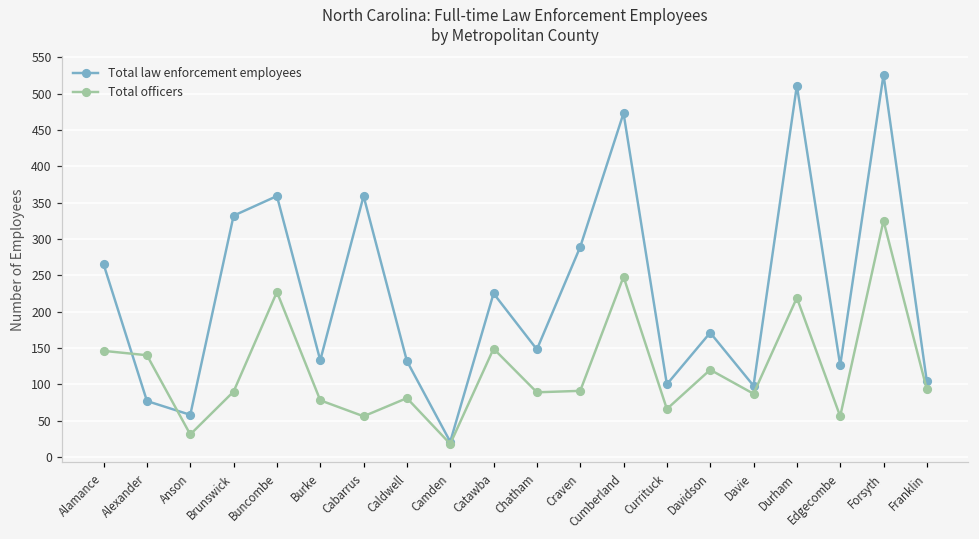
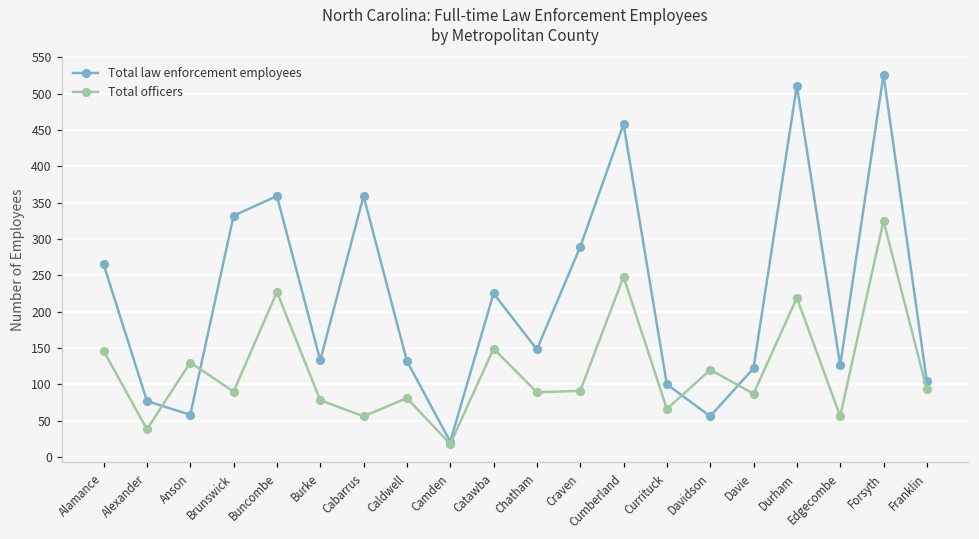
Total officers, Alexander: 140 -> 40
Total officers, Anson: 30 -> 130
Total law enforcement employees, Cumberland: 470 -> 460
Total law enforcement employees, Davidson: 170 -> 60
Total law enforcement employees, Davie: 100 -> 120
